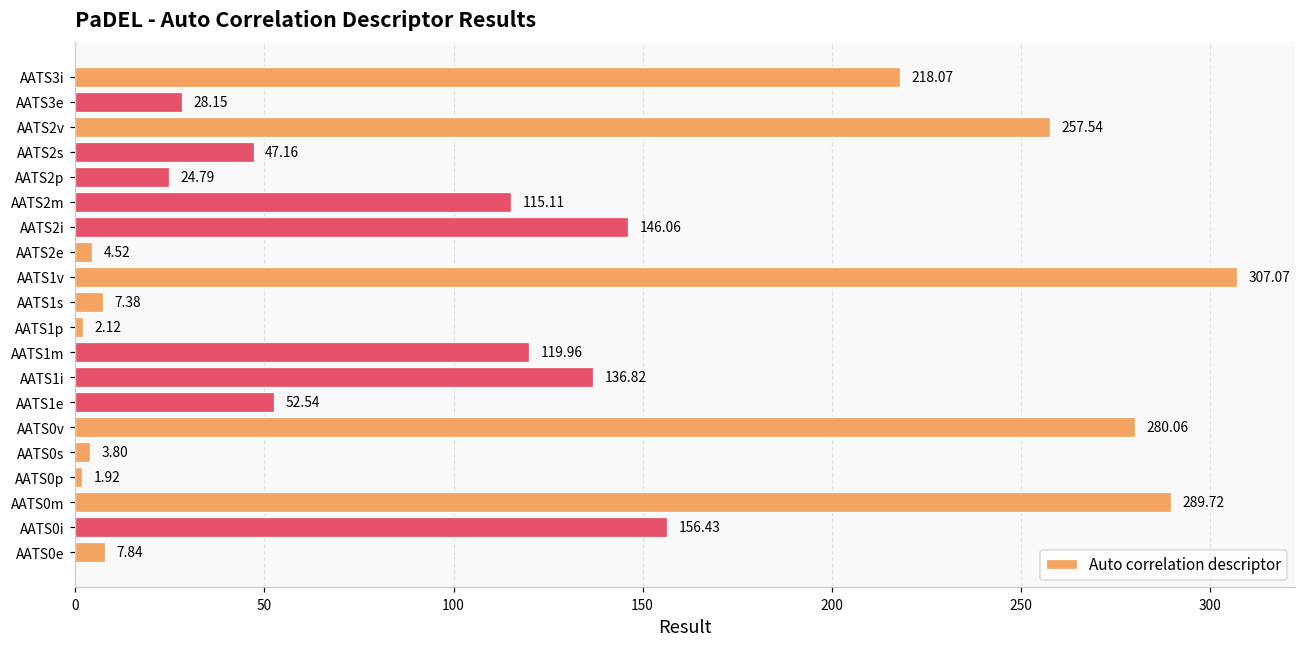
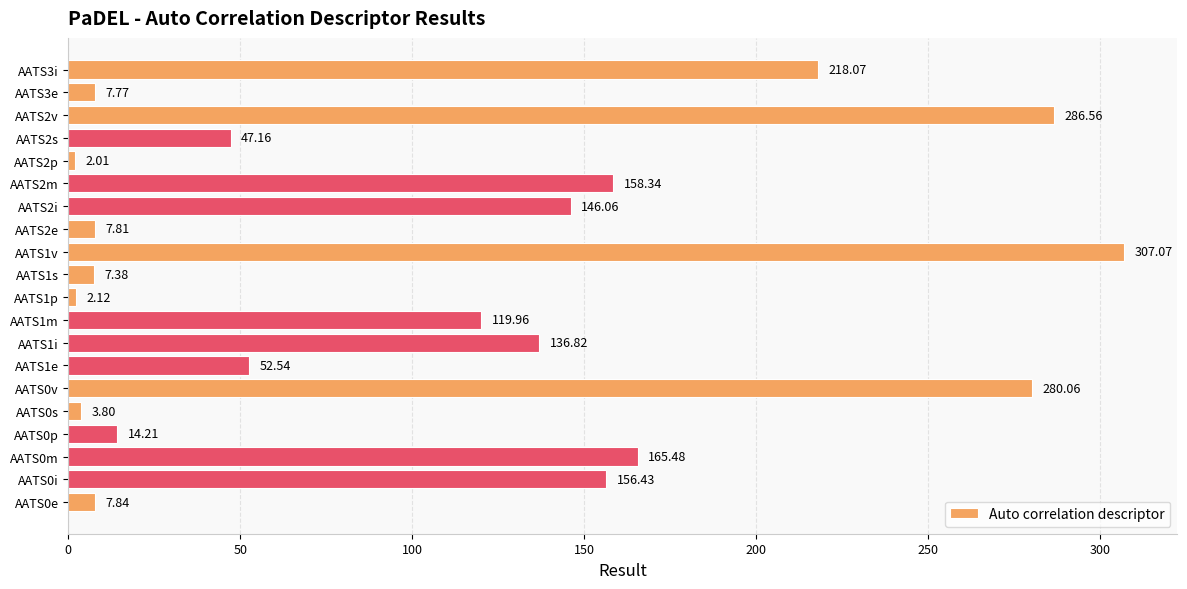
AATS3e: 28.15 -> 7.77
AATS2v: 257.54 -> 286.56
AATS2p: 24.79 -> 2.01
AATS2m: 115.11 -> 158.34
AATS2e: 4.52 -> 7.81
AATS0p: 1.92 -> 14.21
AATS0m: 289.72 -> 165.48
